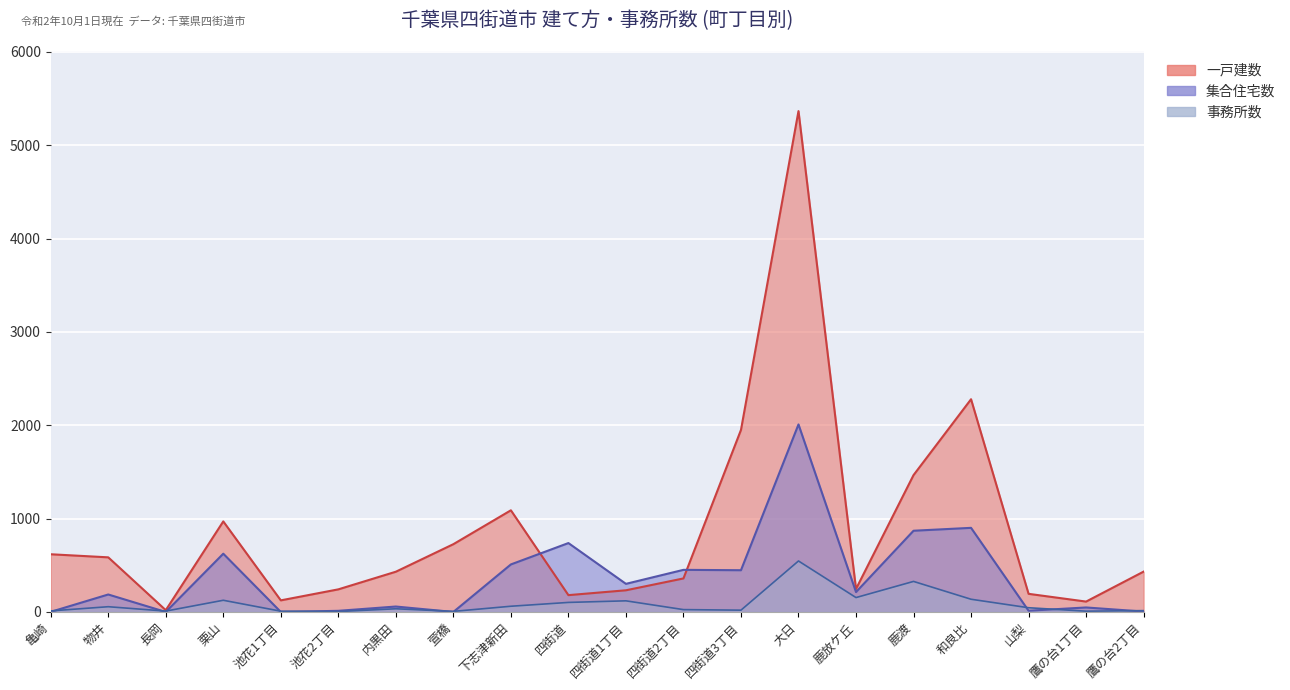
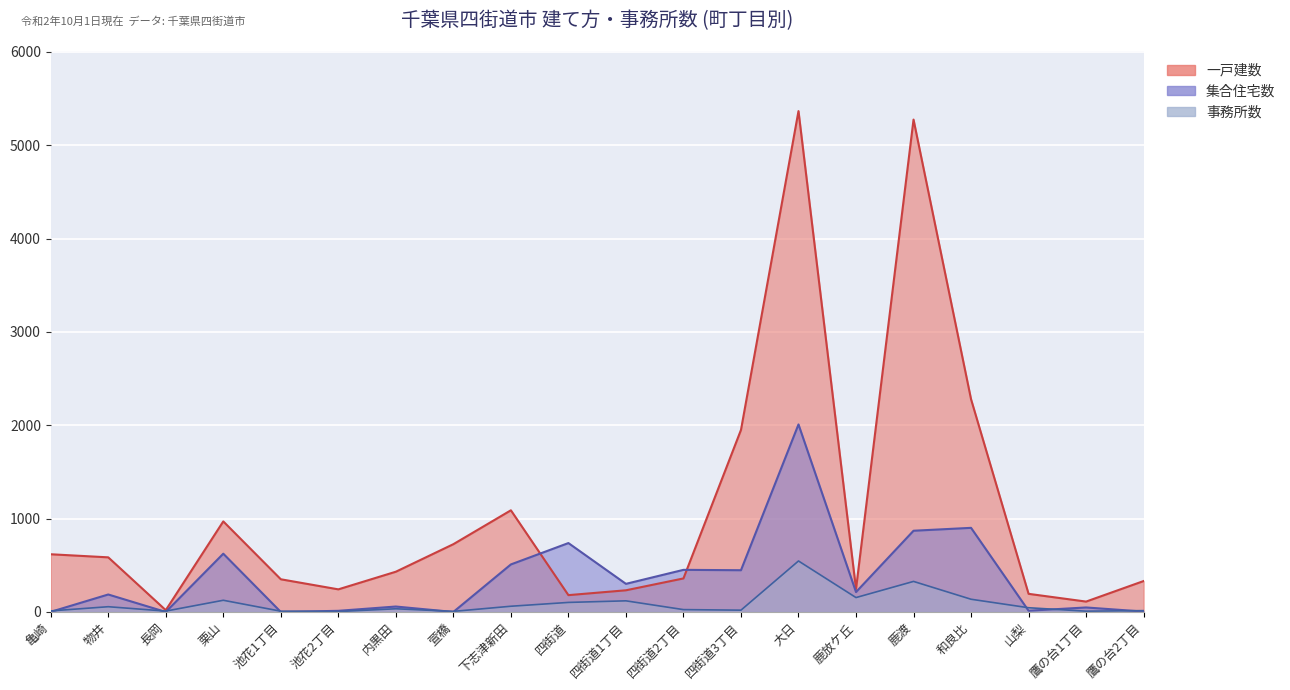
一戸建数, 池花1丁目: 100 -> 400
一戸建数, 鹿渡: 1500 -> 5300
一戸建数, 鷹の台2丁目: 400 -> 300
